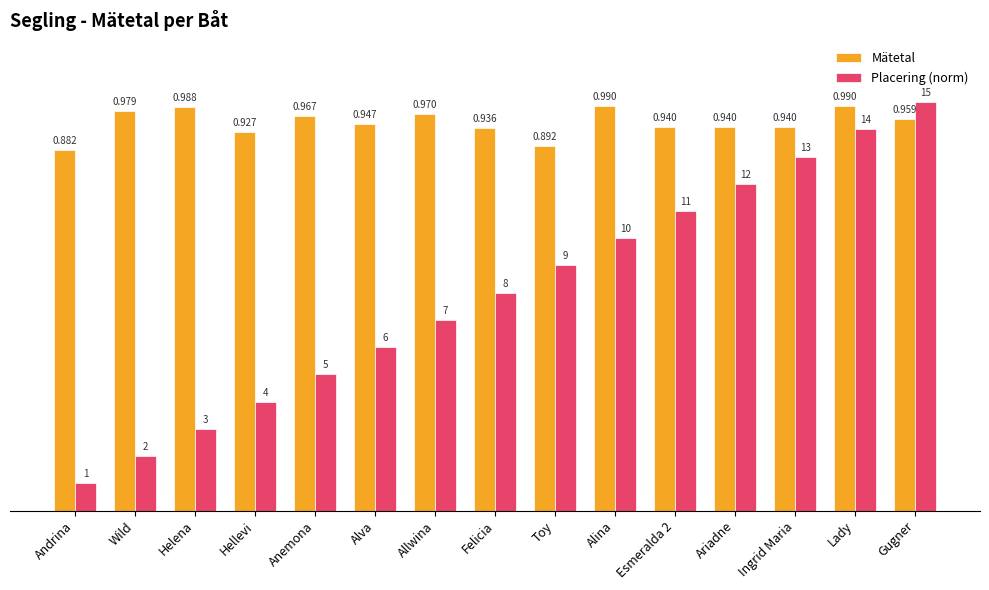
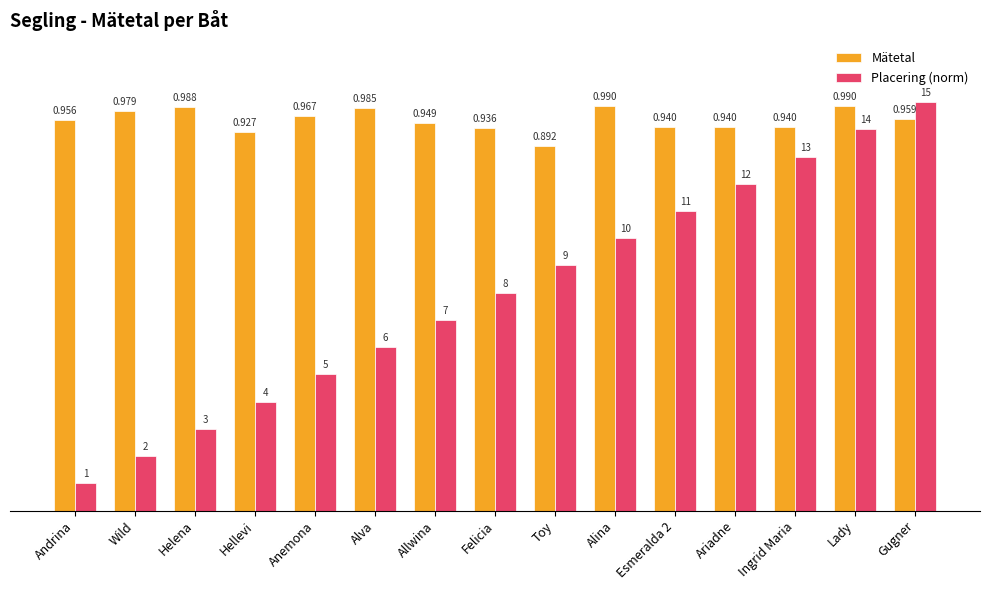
Mätetal, Andrina: 0.882 -> 0.956
Mätetal, Alva: 0.947 -> 0.985
Mätetal, Allwina: 0.970 -> 0.949
